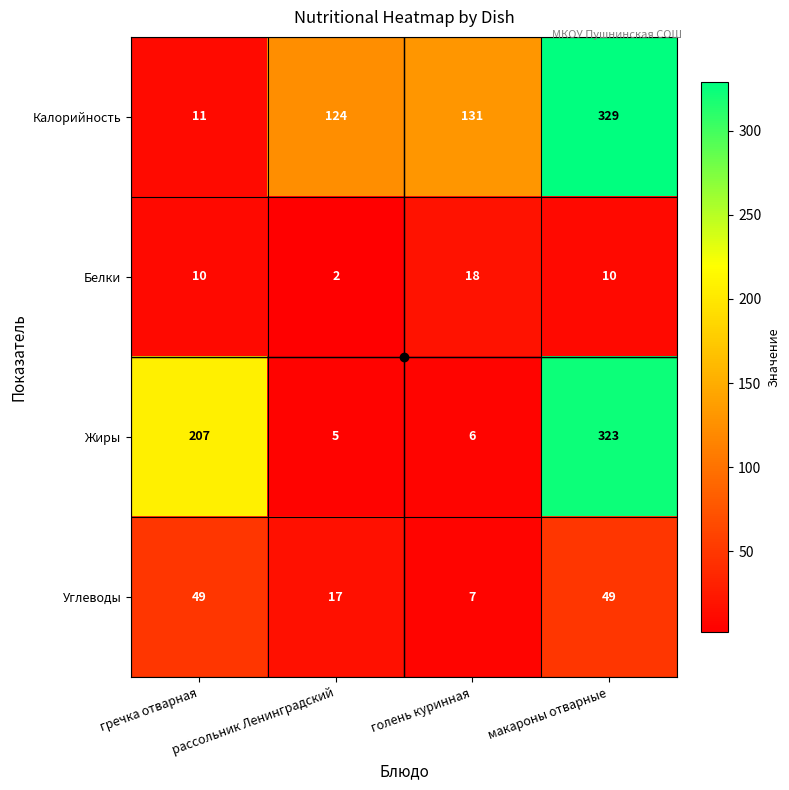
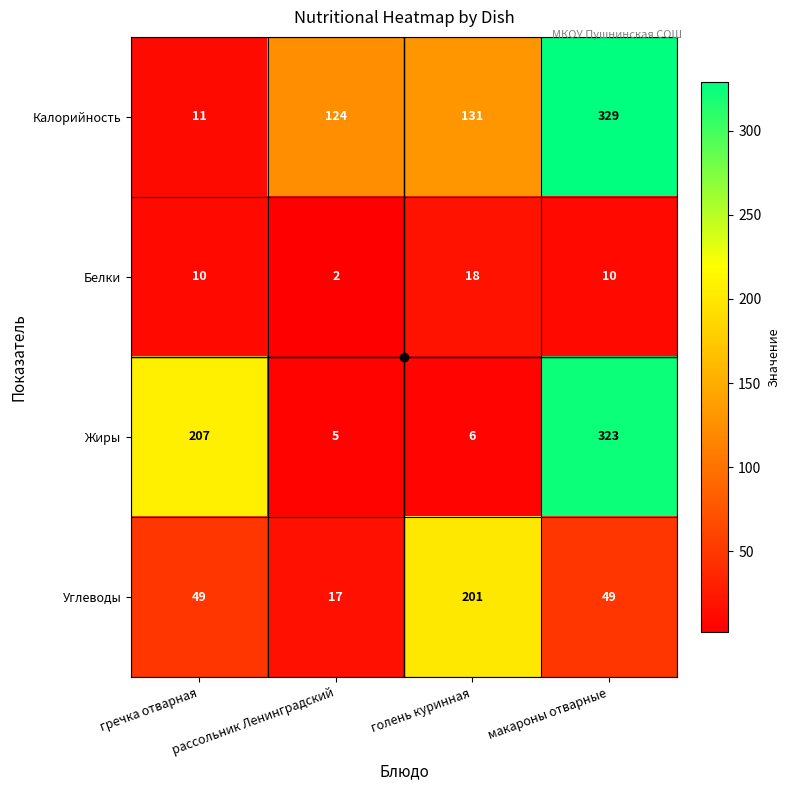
Углеводы, голень куринная: 7 -> 201
